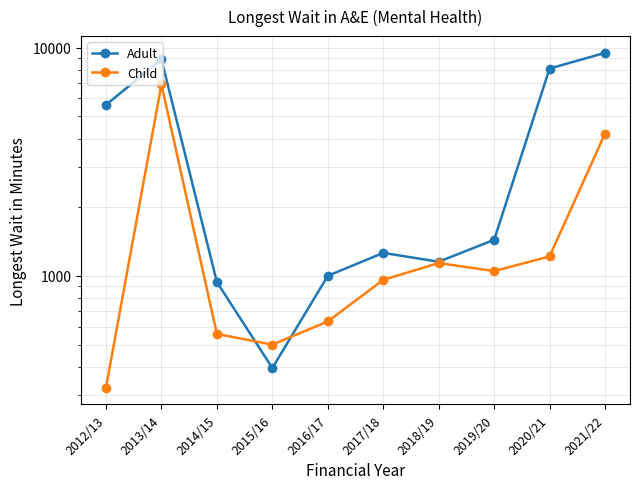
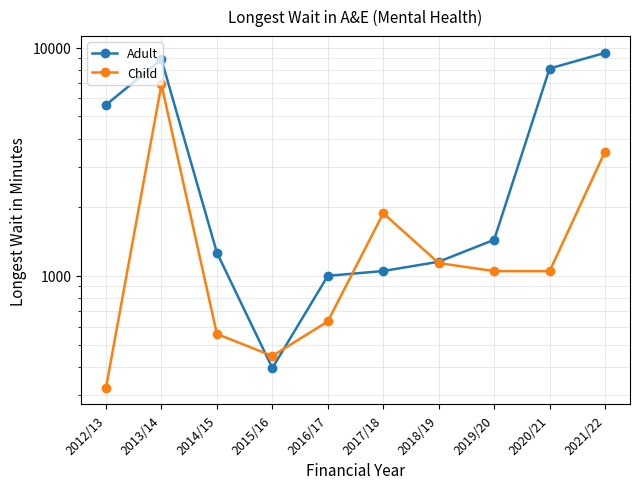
Adult, 2014/15: 940 -> 1300
Child, 2015/16: 500 -> 450
Adult, 2017/18: 1300 -> 1100
Child, 2017/18: 960 -> 1900
Child, 2020/21: 1200 -> 1000
Child, 2021/22: 4200 -> 3500
